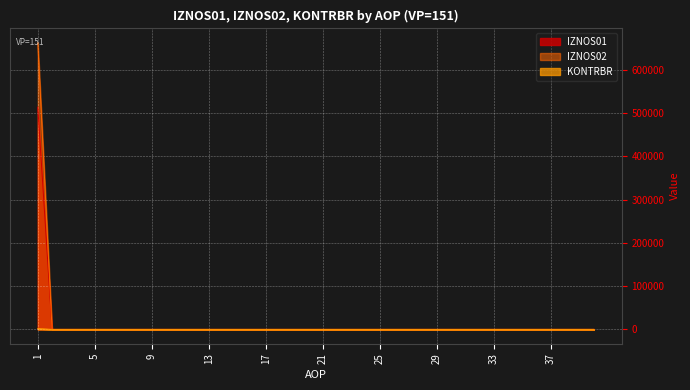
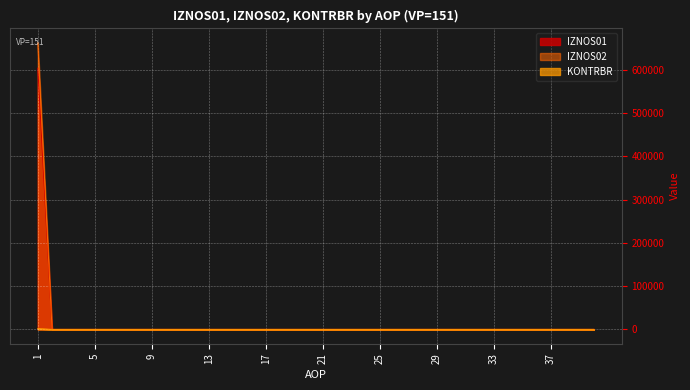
IZNOS01, 1: 510000 -> 600000
